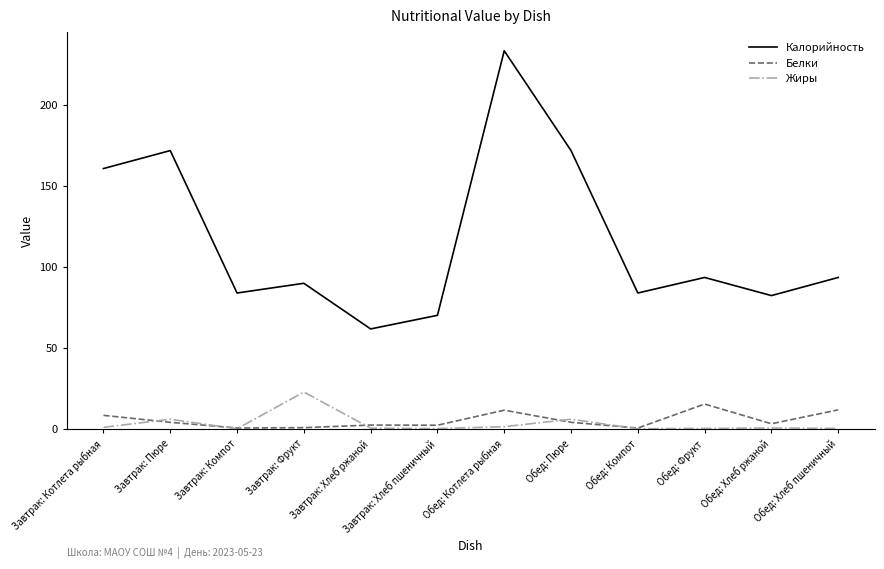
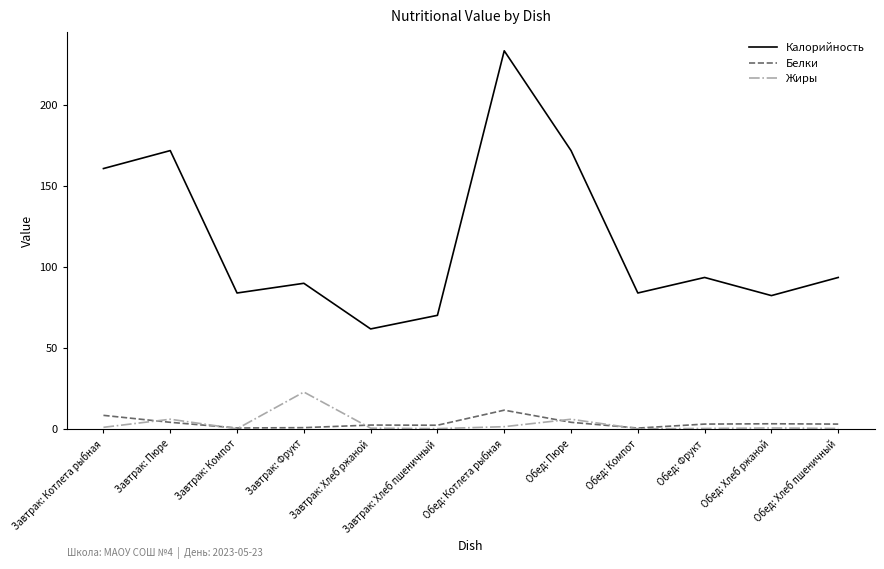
Белки, Обед: Фрукт: 15 -> 3
Белки, Обед: Хлеб пшеничный: 12 -> 3
